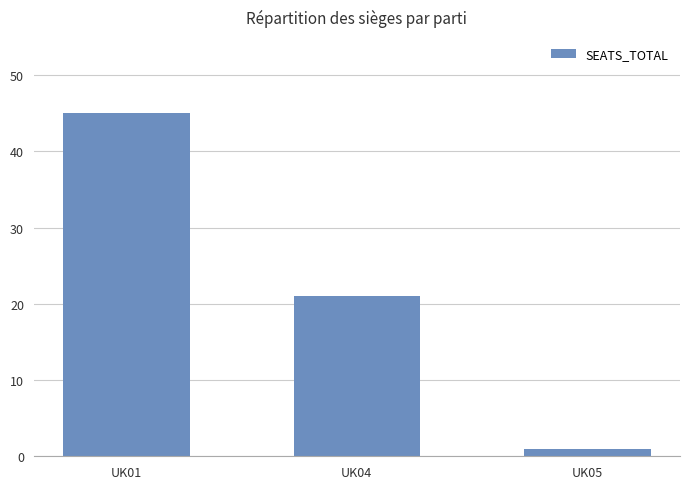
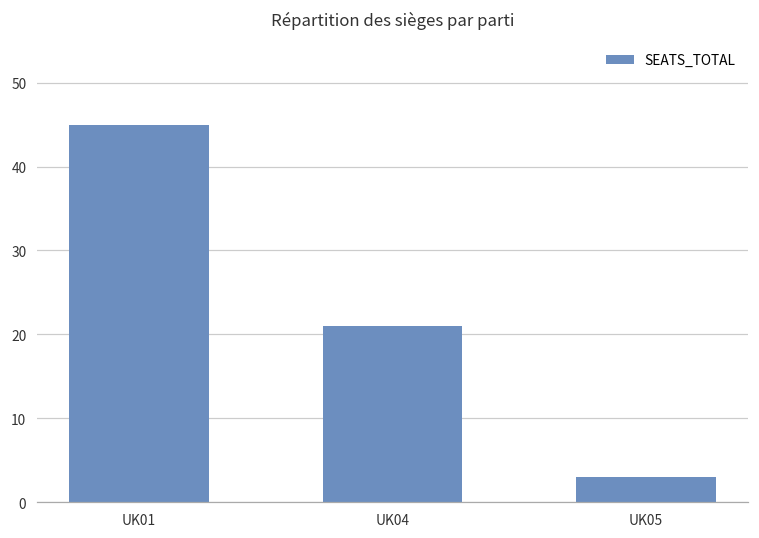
UK05: 1 -> 3
